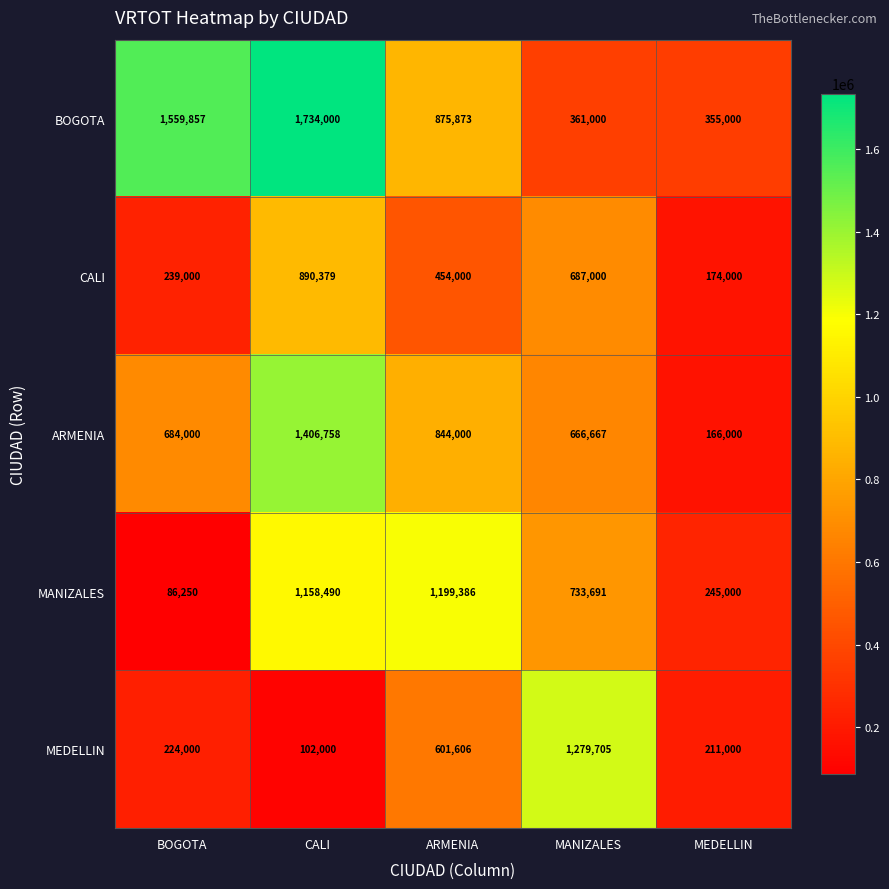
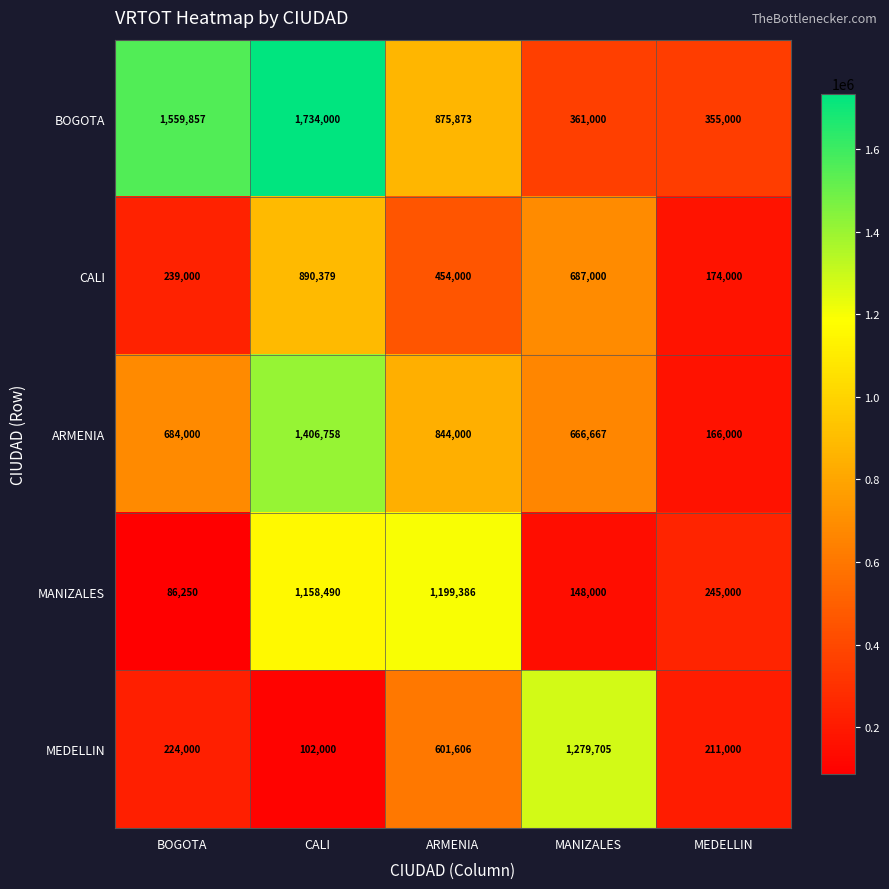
MANIZALES, MANIZALES: 733,691 -> 148,000
